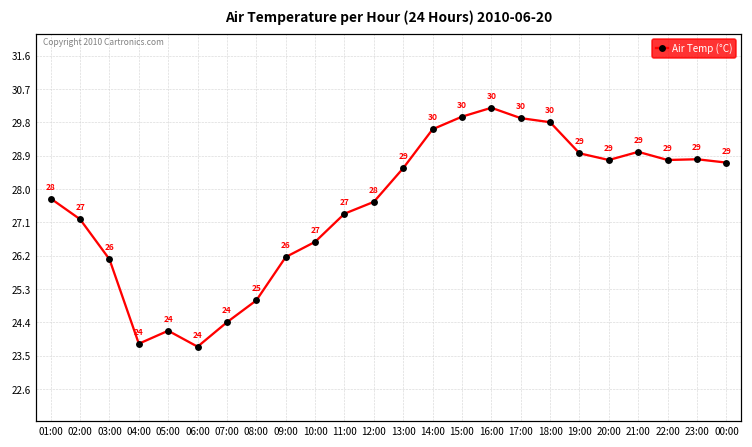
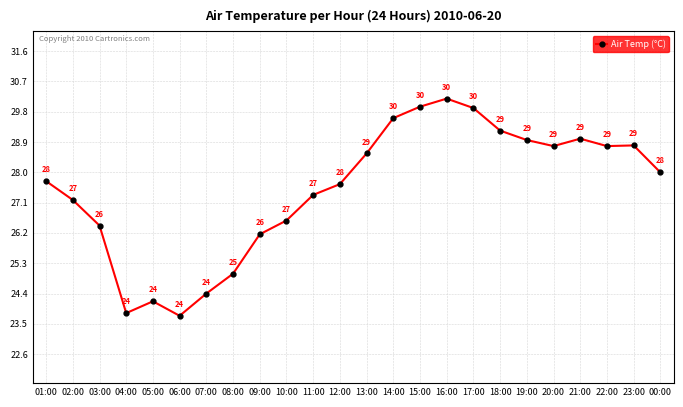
03:00: 26.1 -> 26.4
18:00: 30 -> 29
00:00: 29 -> 28
